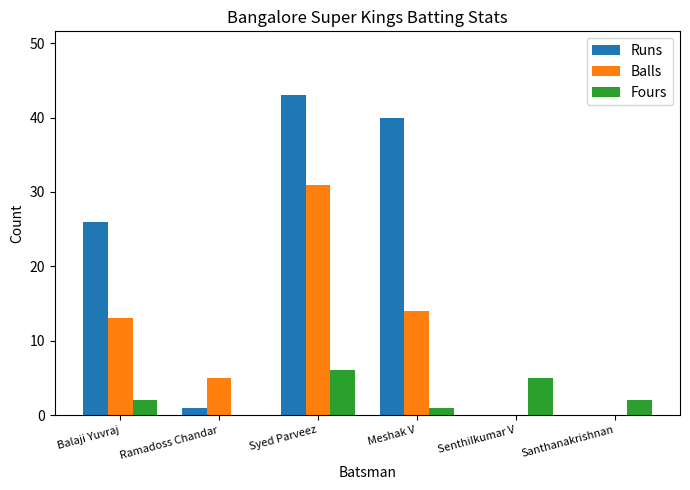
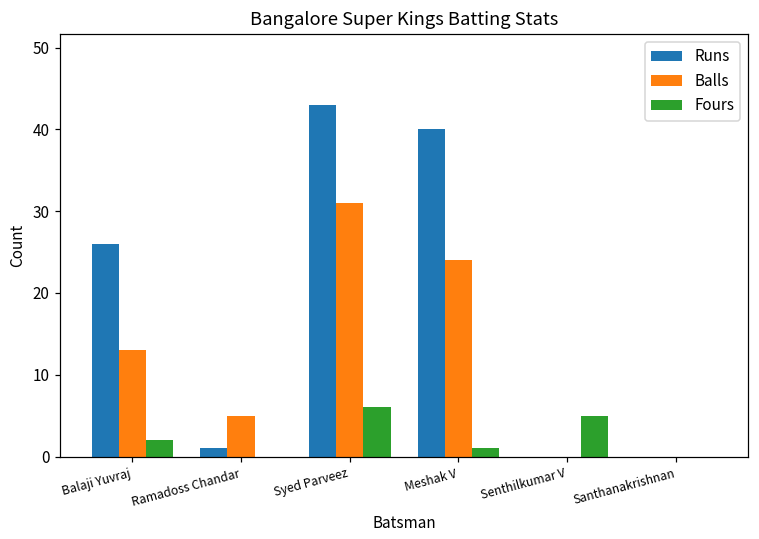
Balls, Meshak V: 14 -> 24
Fours, Santhanakrishnan: 2 -> 0
